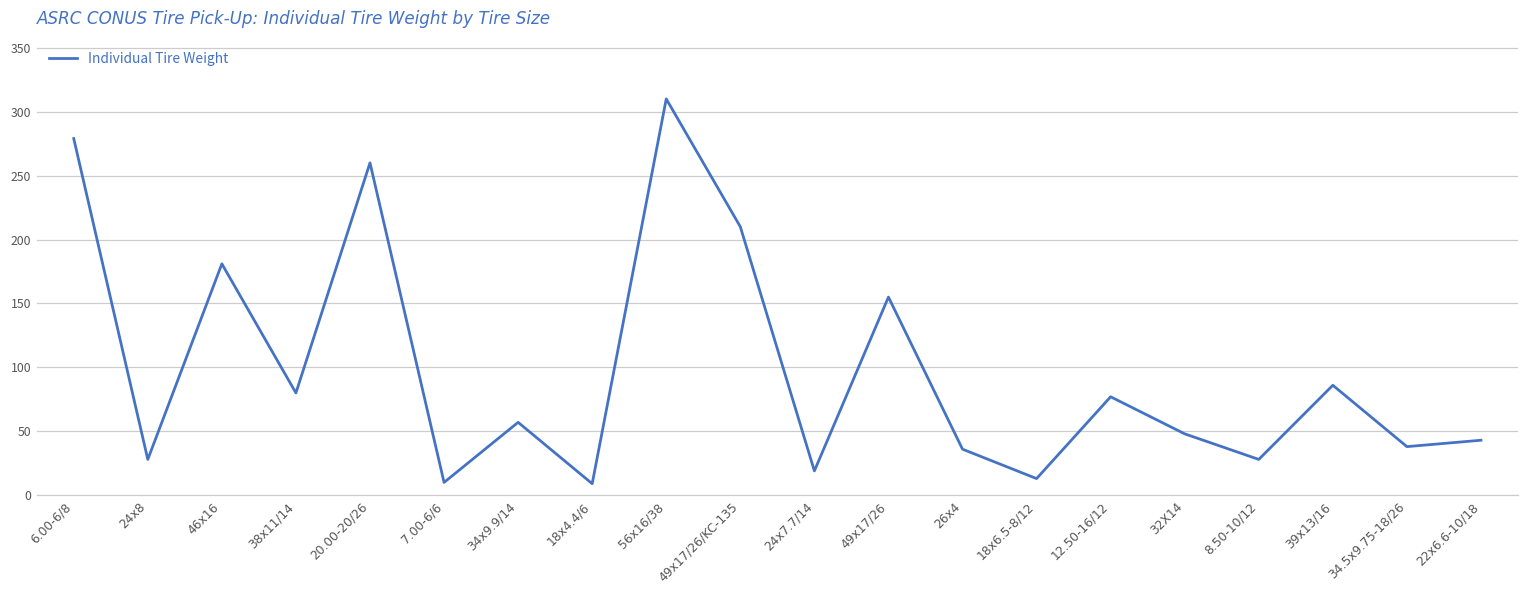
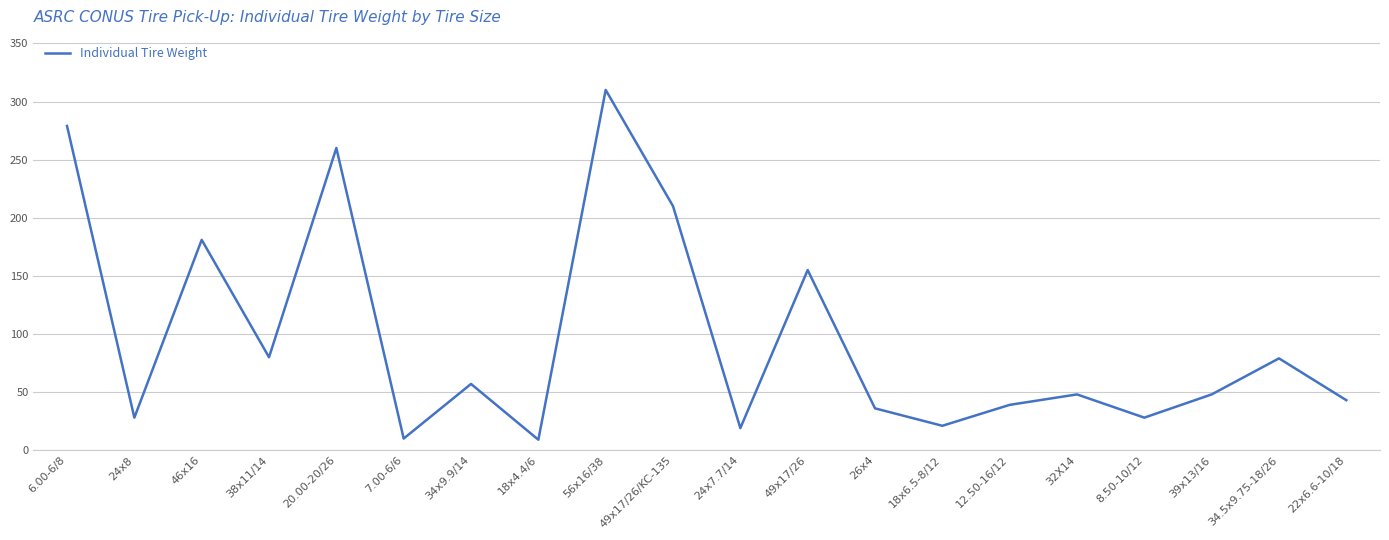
18x6.5-8/12: 13 -> 21
12.50-16/12: 77 -> 39
39x13/16: 86 -> 48
34.5x9.75-18/26: 38 -> 79
